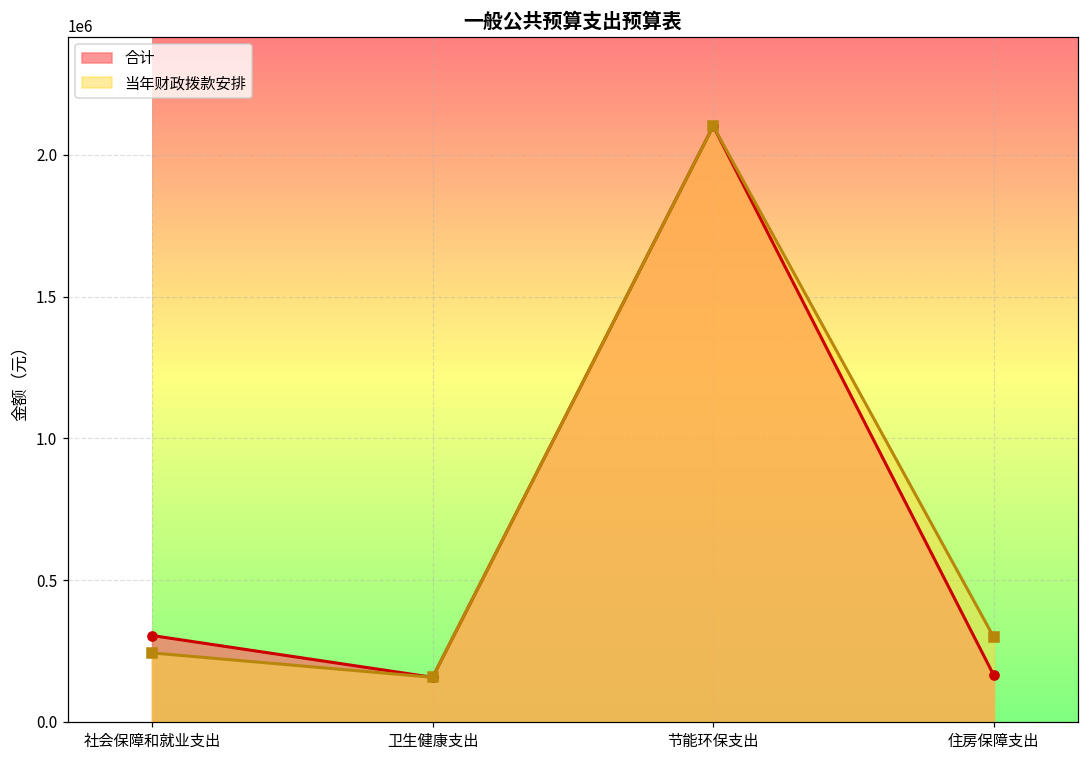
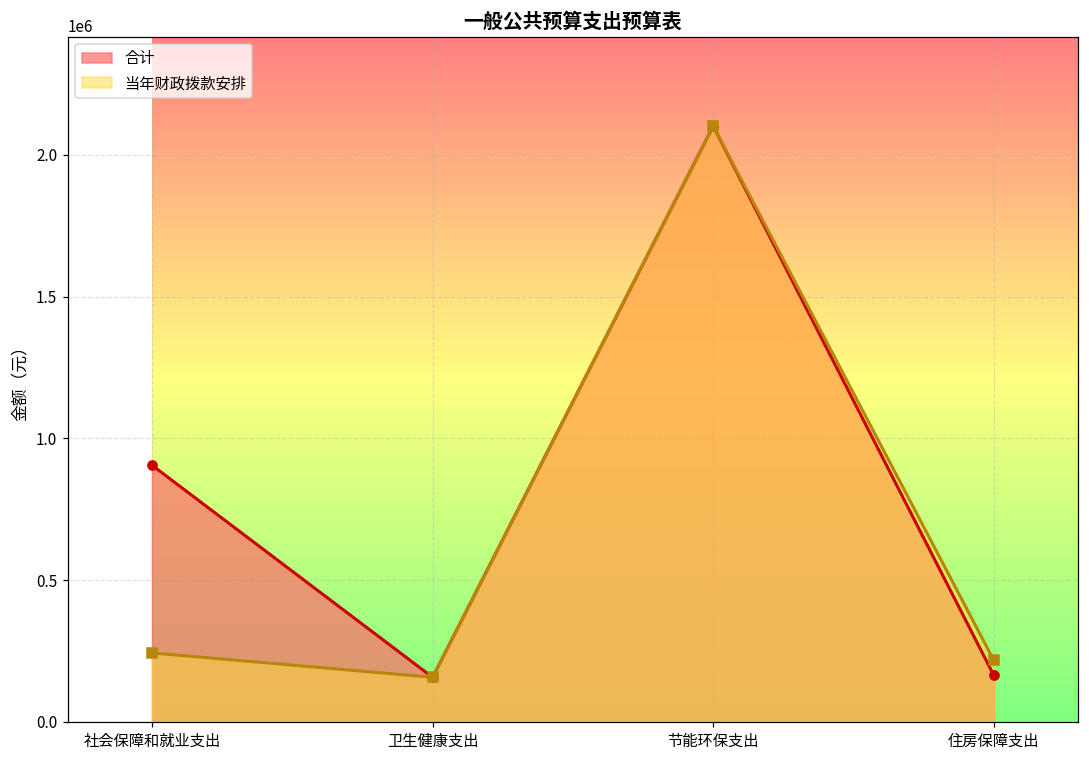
合计, 社会保障和就业支出: 300000 -> 910000
当年财政拨款安排, 住房保障支出: 300000 -> 220000
